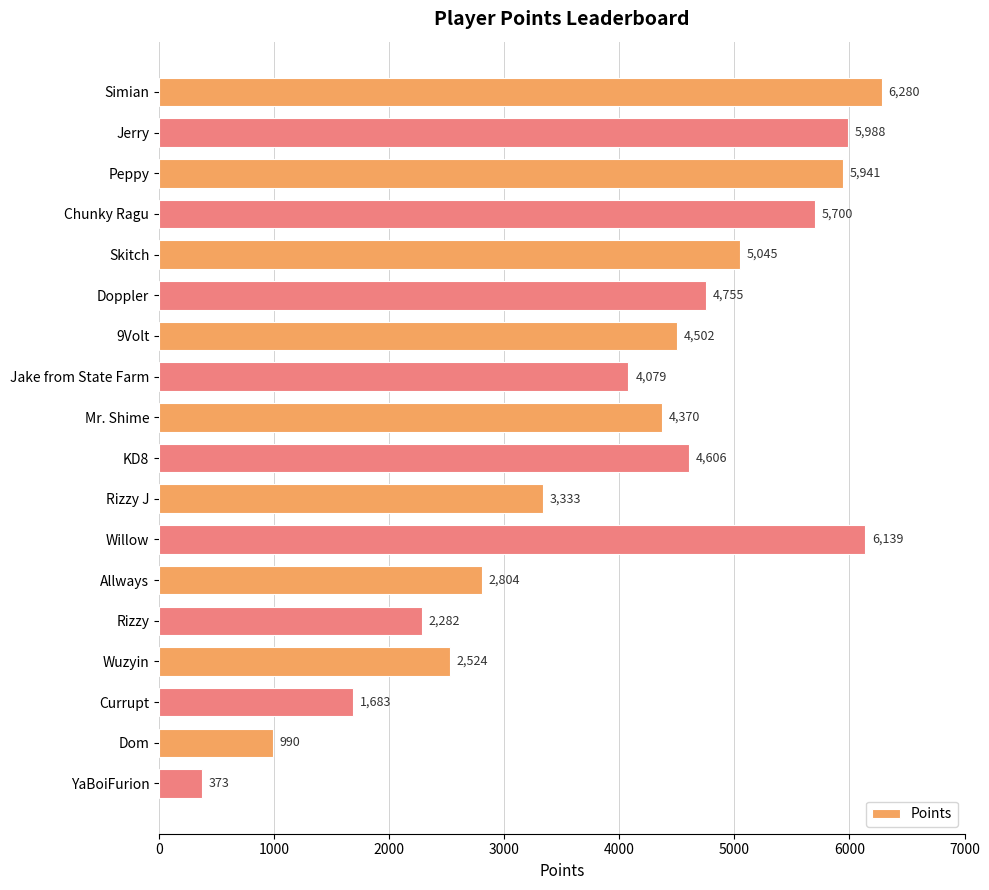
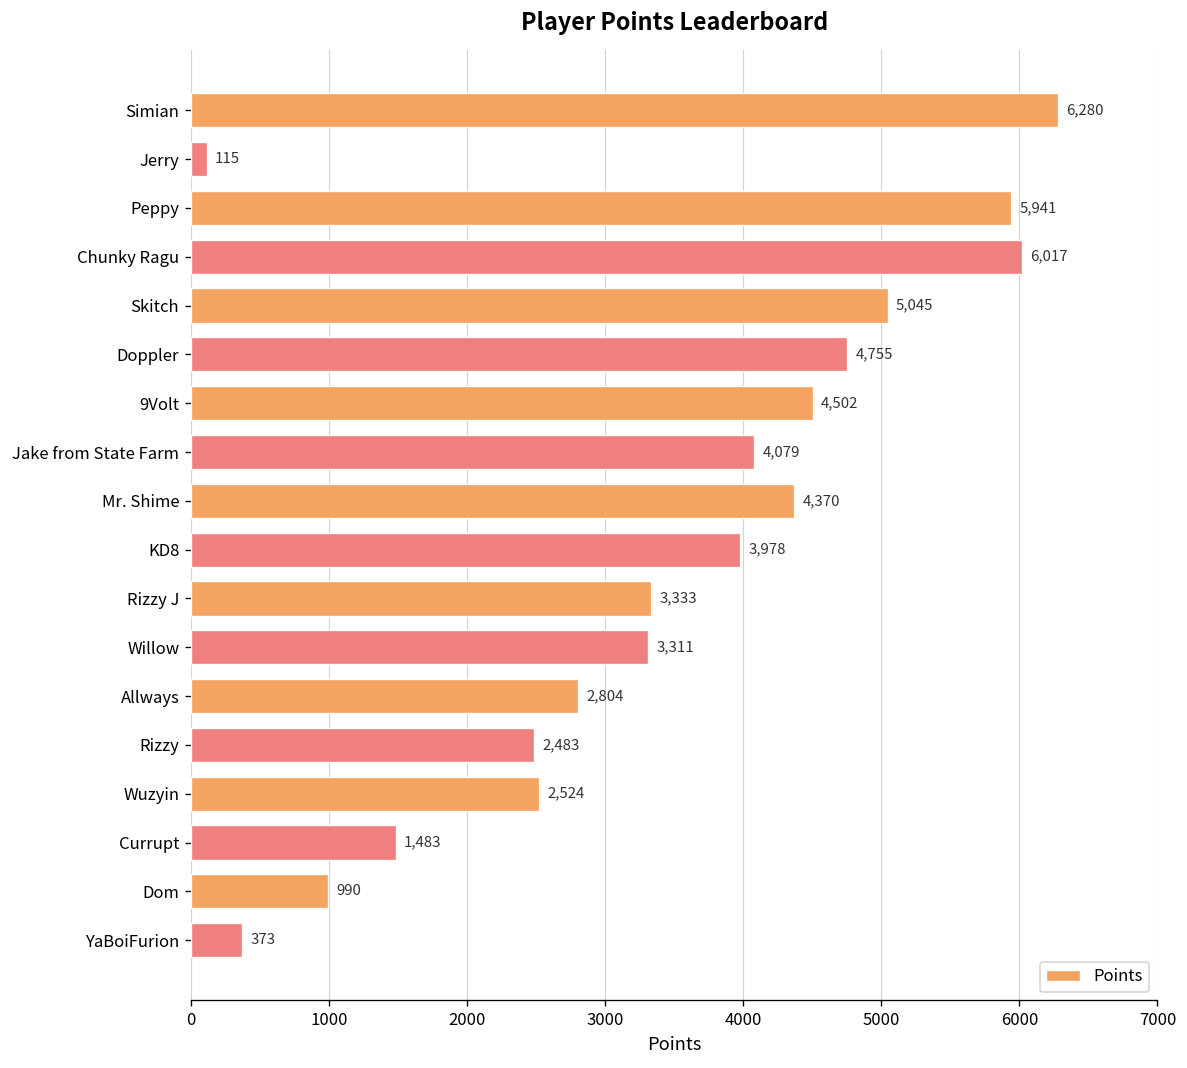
Jerry: 5,988 -> 115
Chunky Ragu: 5,700 -> 6,017
KD8: 4,606 -> 3,978
Willow: 6,139 -> 3,311
Rizzy: 2,282 -> 2,483
Currupt: 1,683 -> 1,483
